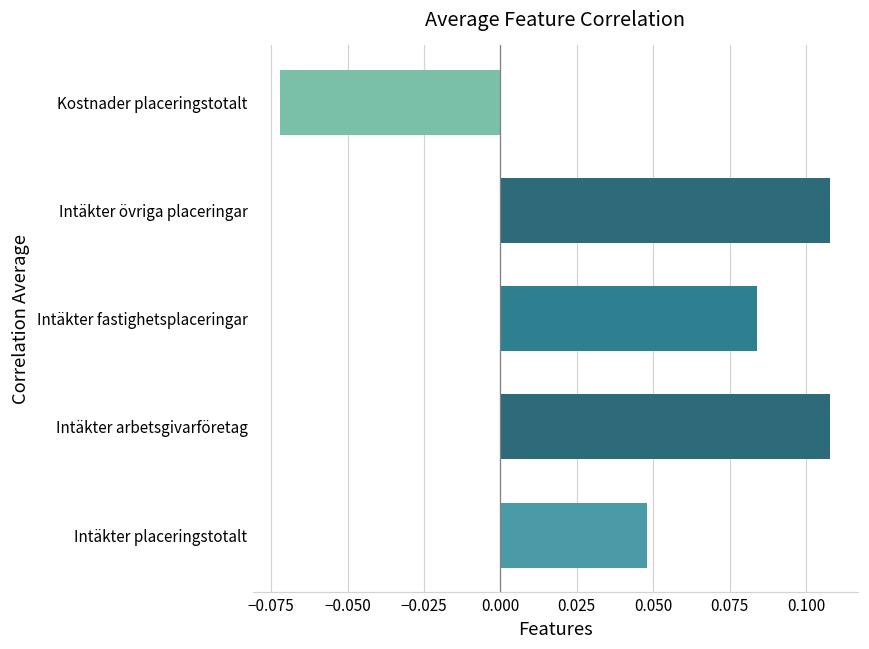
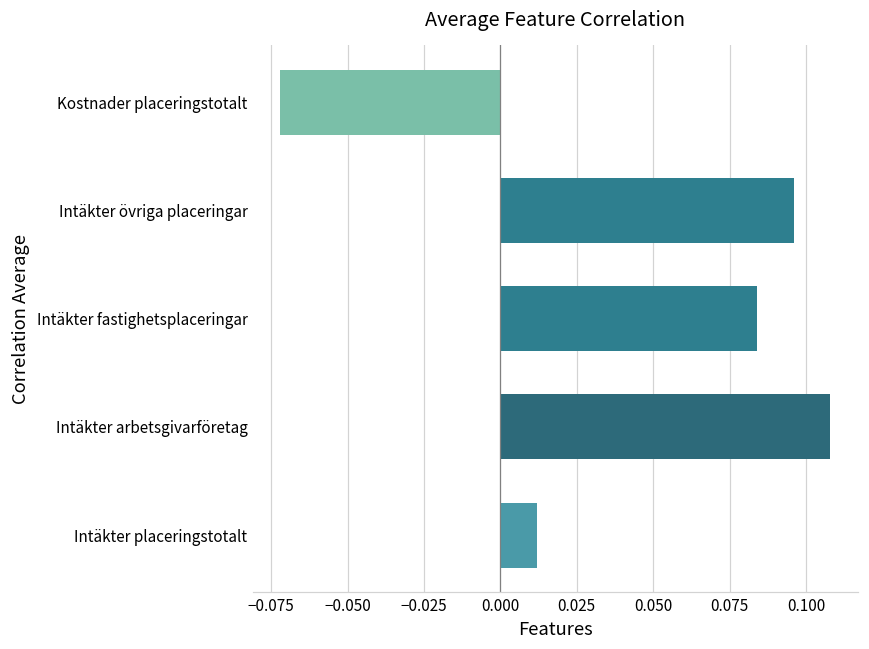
Intäkter övriga placeringar: 0.108 -> 0.096
Intäkter placeringstotalt: 0.048 -> 0.012
